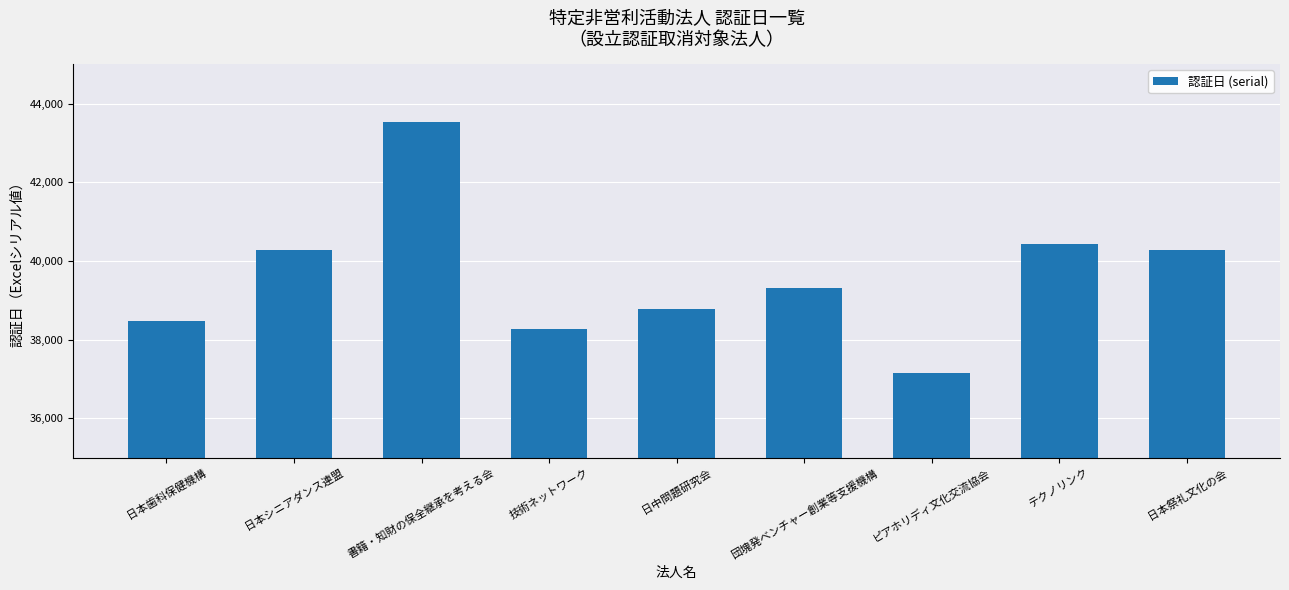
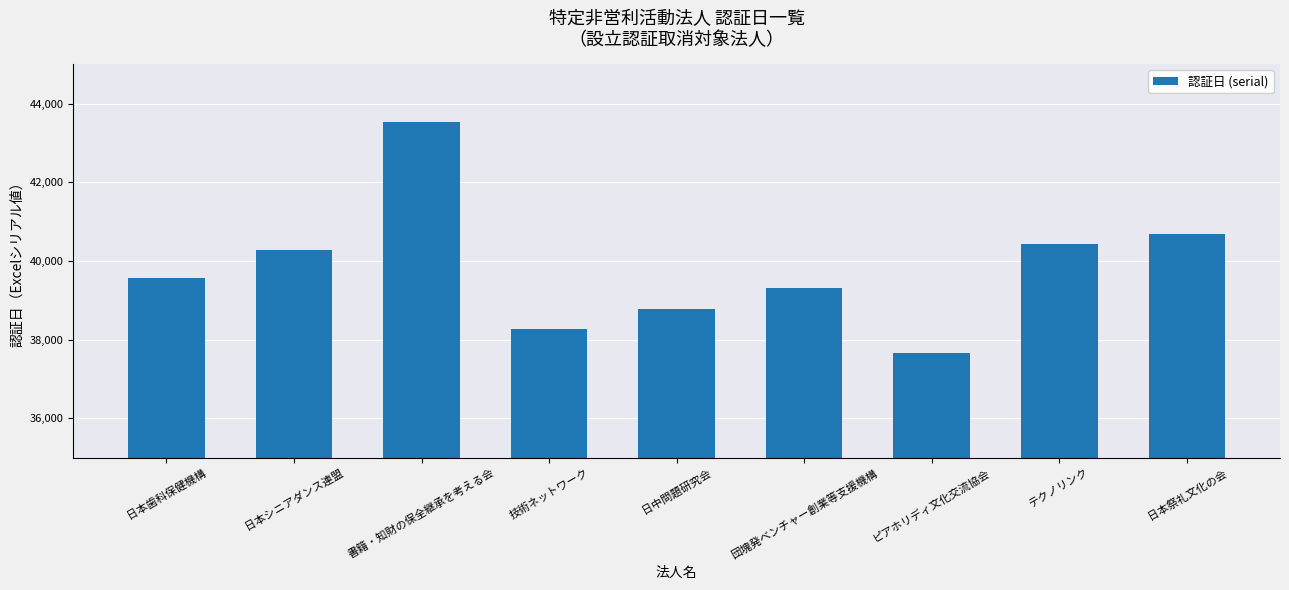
日本歯科保健機構: 38,500 -> 39,600
ピアホリディ文化交流協会: 37,100 -> 37,600
日本祭礼文化の会: 40,300 -> 40,700
